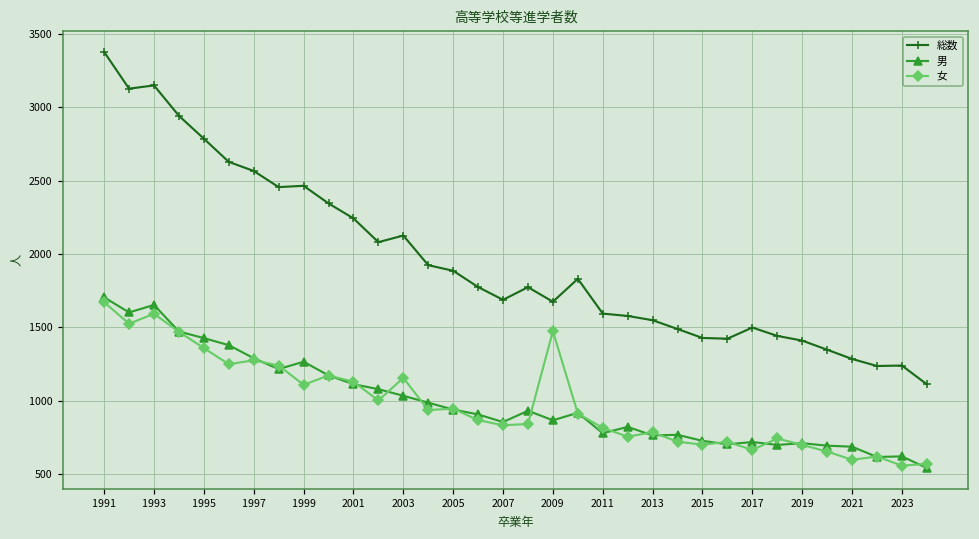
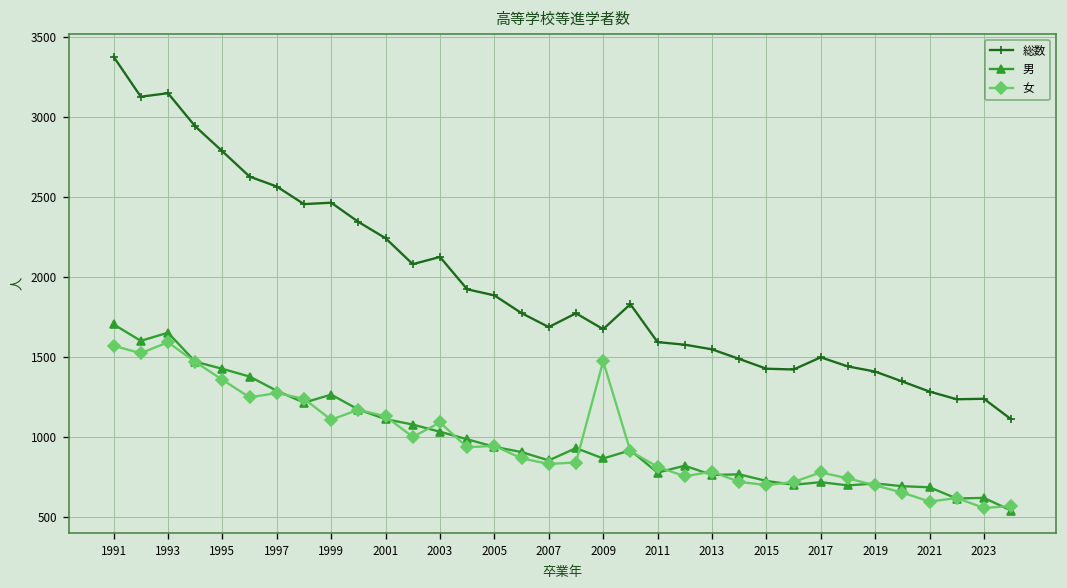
女, 1991: 1670 -> 1570
女, 2003: 1160 -> 1090
女, 2017: 670 -> 780
